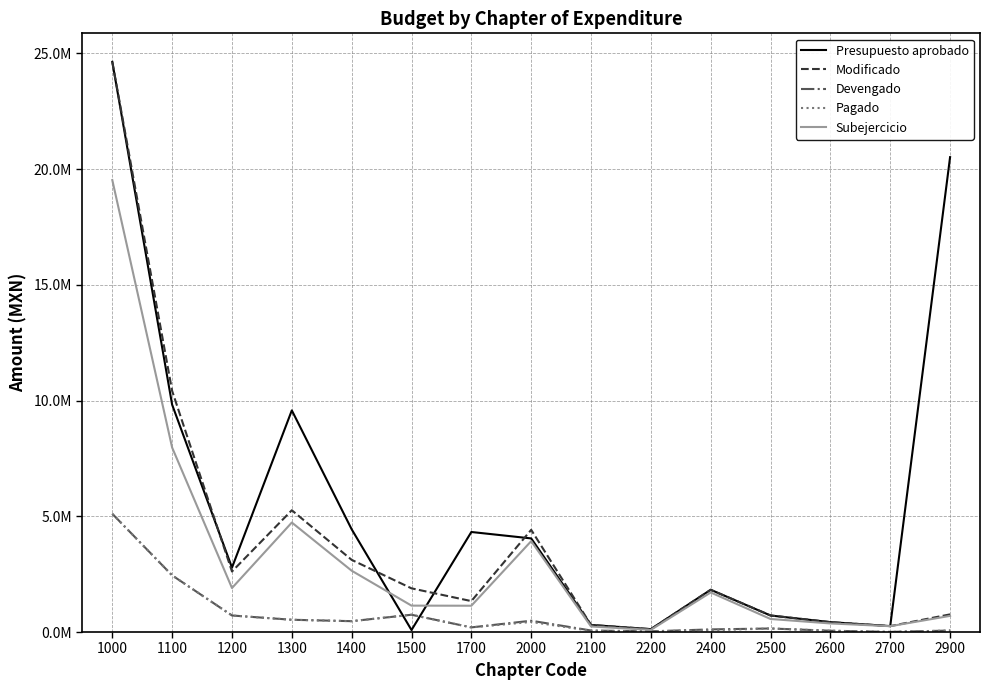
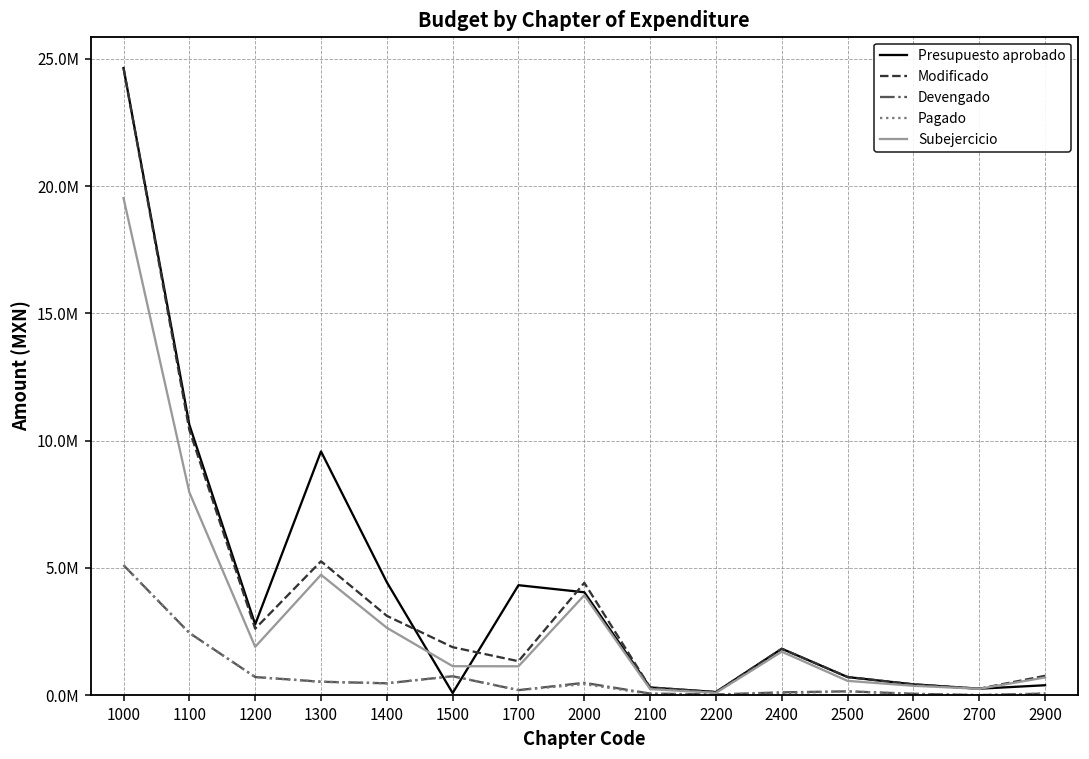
Presupuesto aprobado, 1100: 9800000 -> 10600000
Presupuesto aprobado, 2900: 20500000 -> 400000
